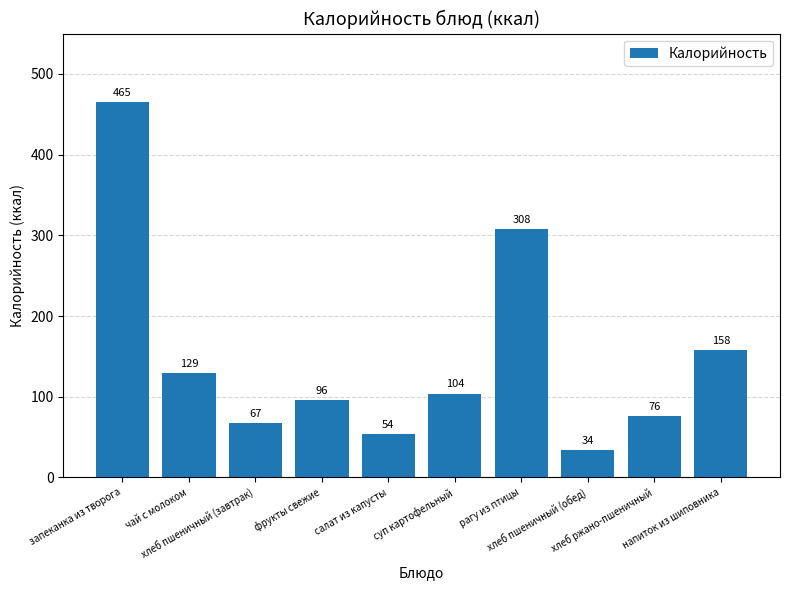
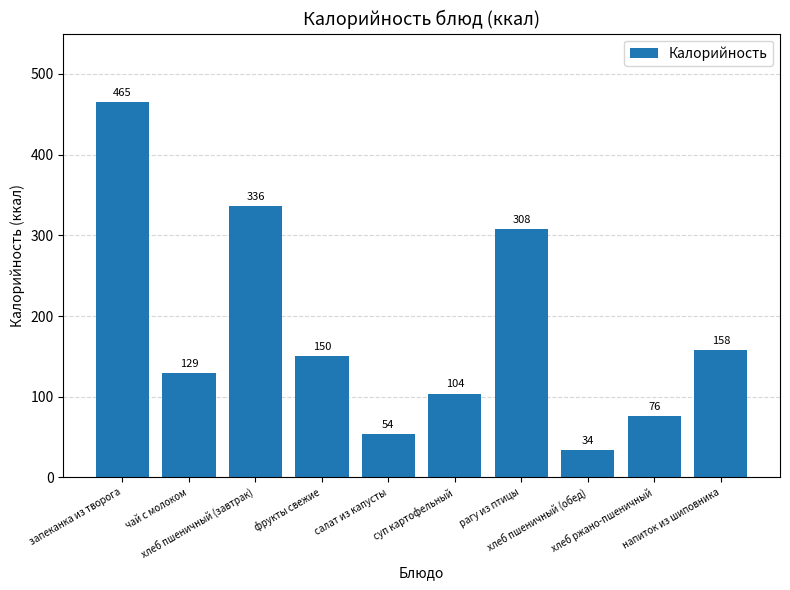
хлеб пшеничный (завтрак): 67 -> 336
фрукты свежие: 96 -> 150
